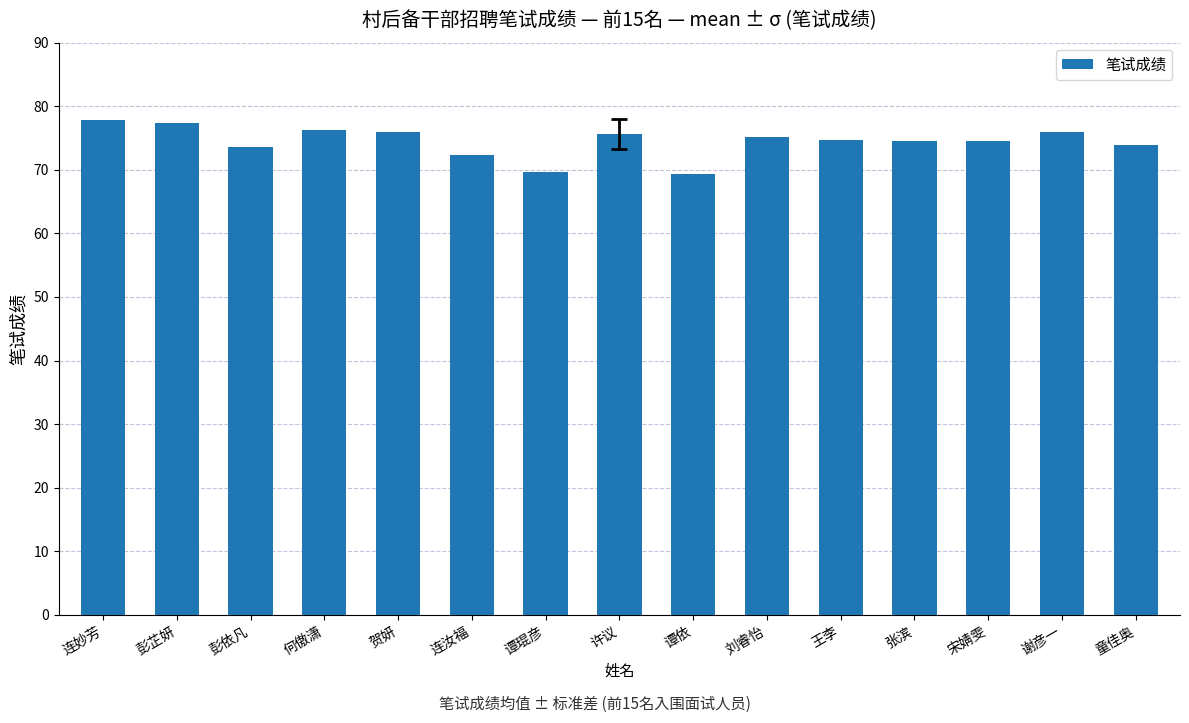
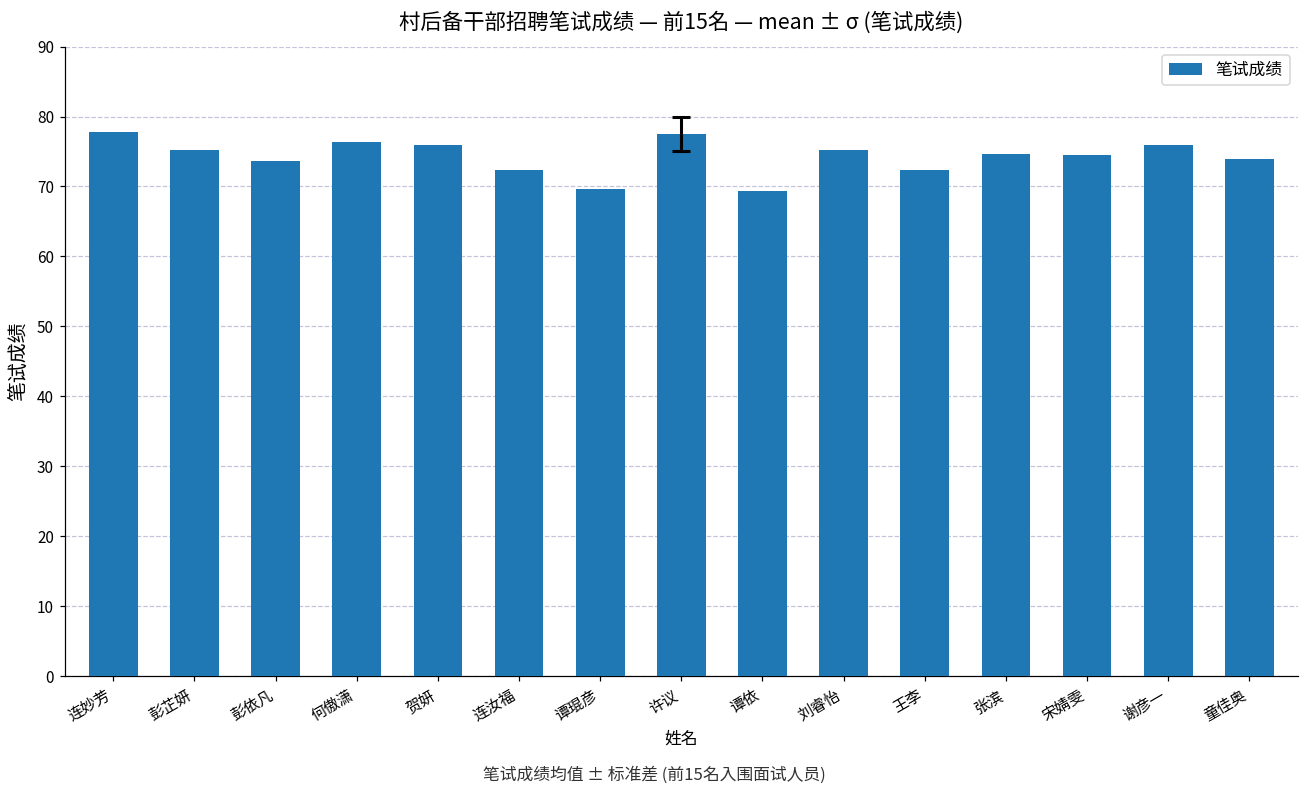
笔试成绩, 彭芷妍: 77 -> 75
笔试成绩, 许议: 76 -> 78
笔试成绩, 王李: 75 -> 72
